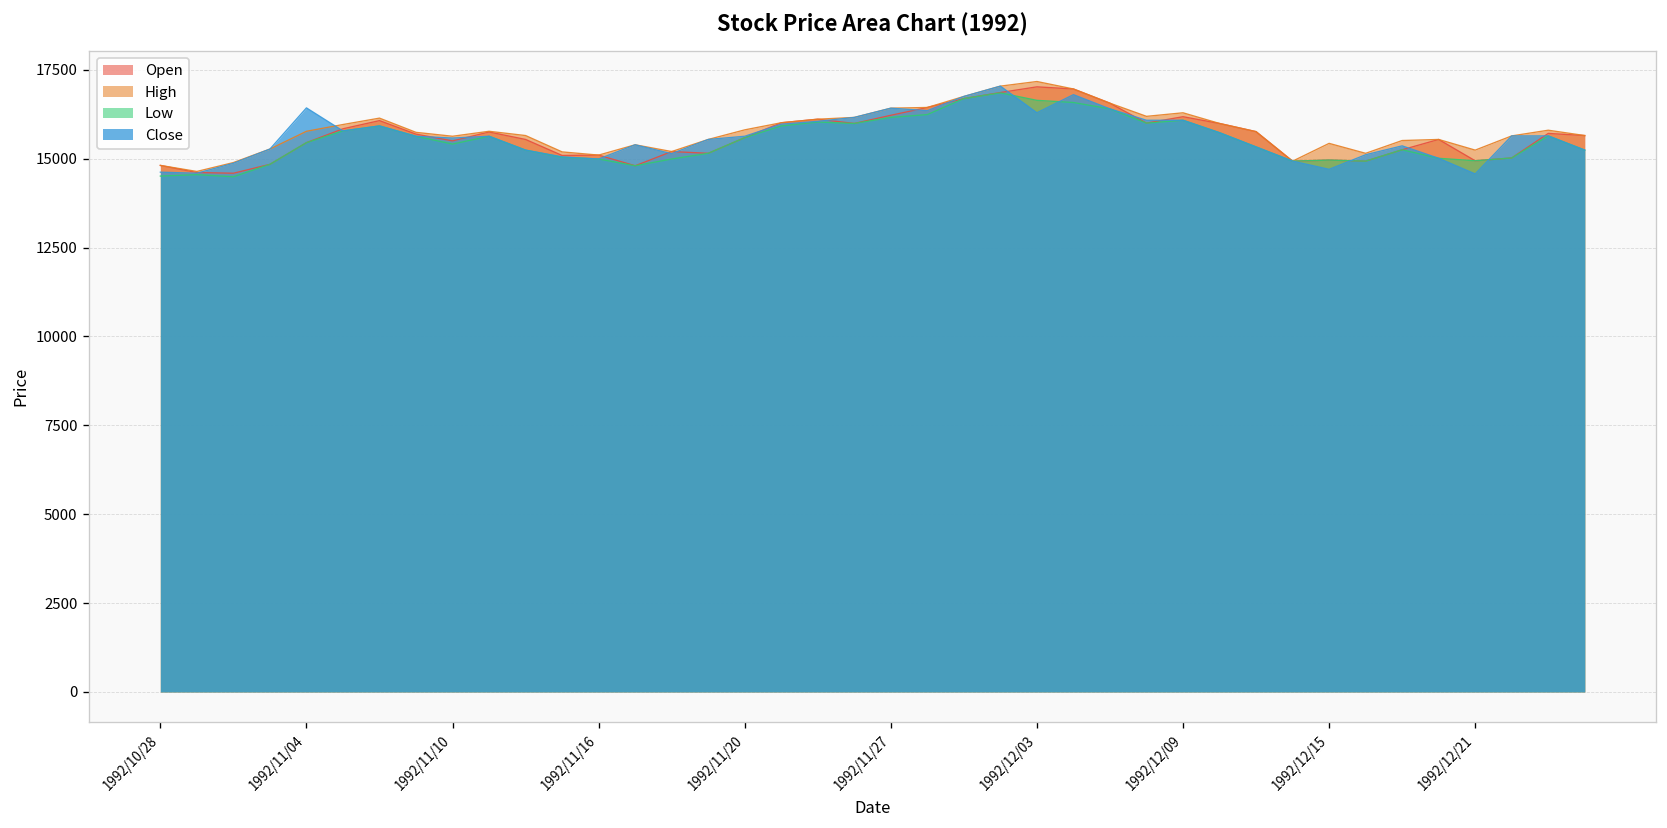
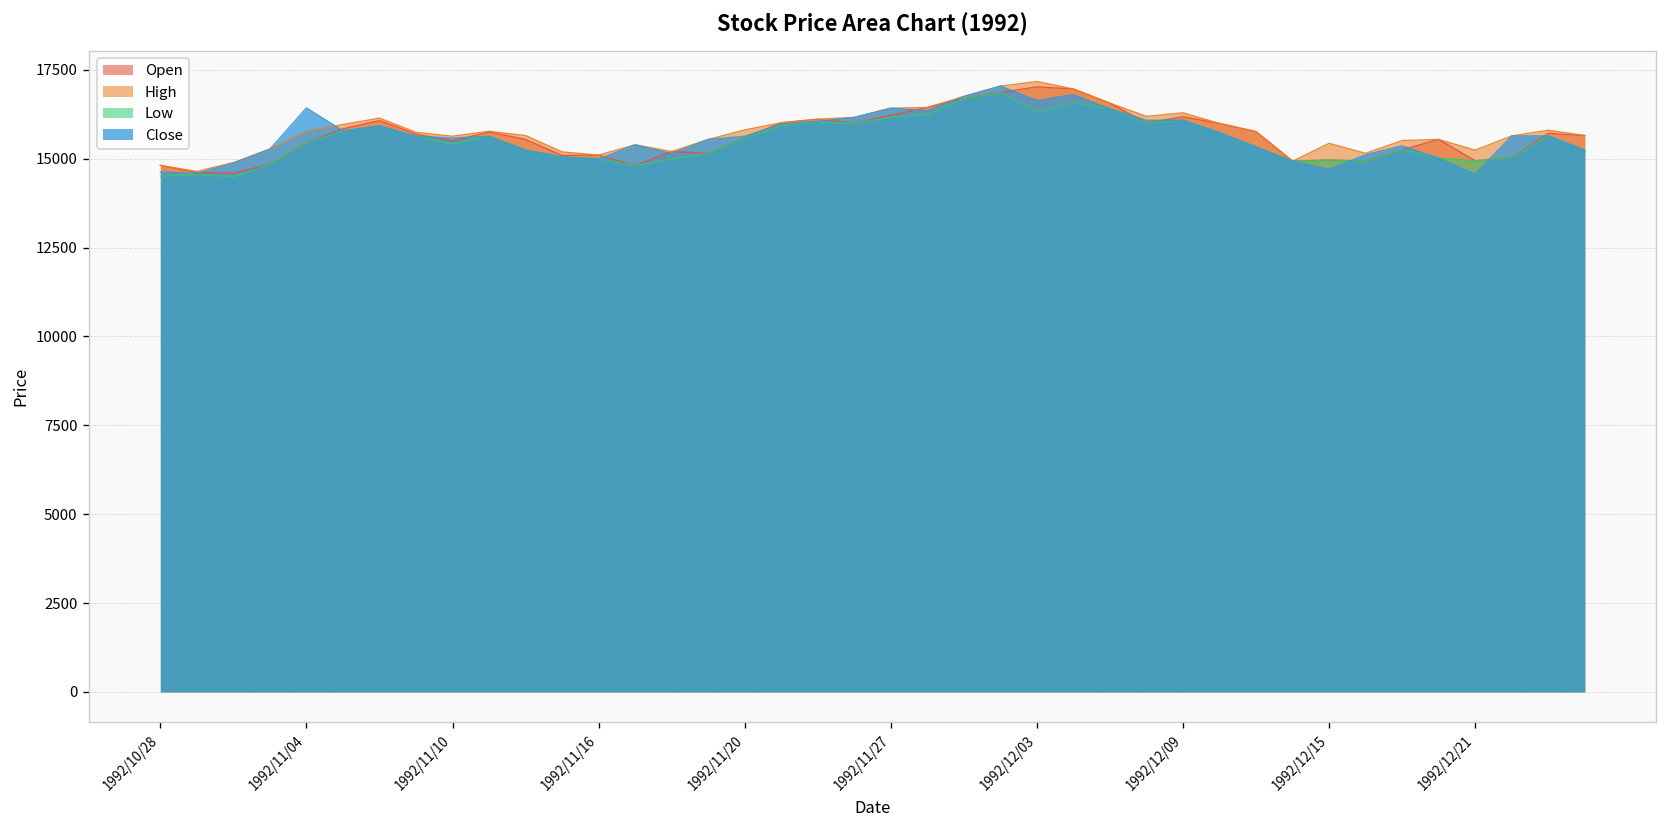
Low, 1992/12/03: 16600 -> 16300
Close, 1992/12/03: 16300 -> 16600
